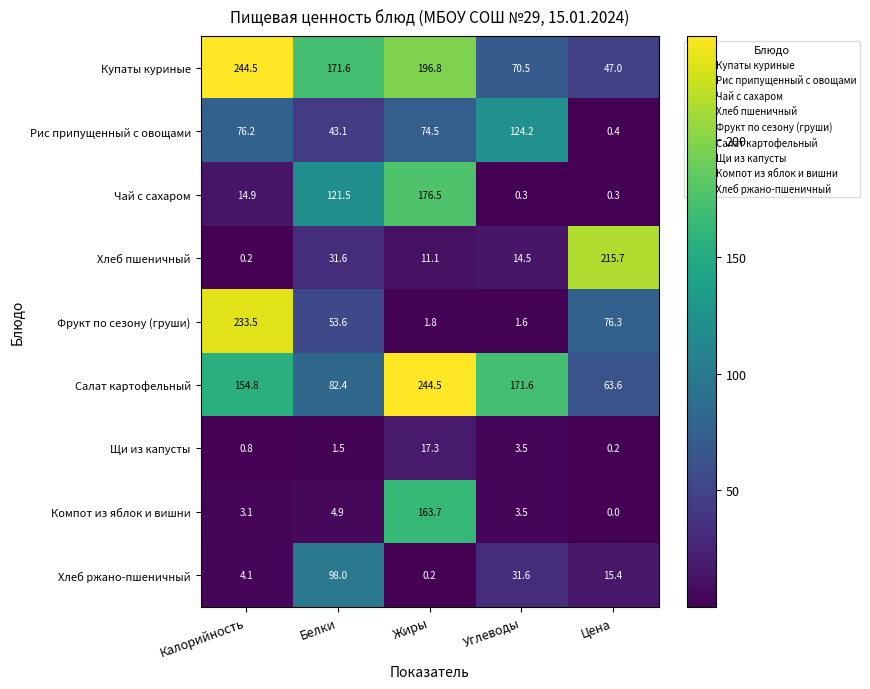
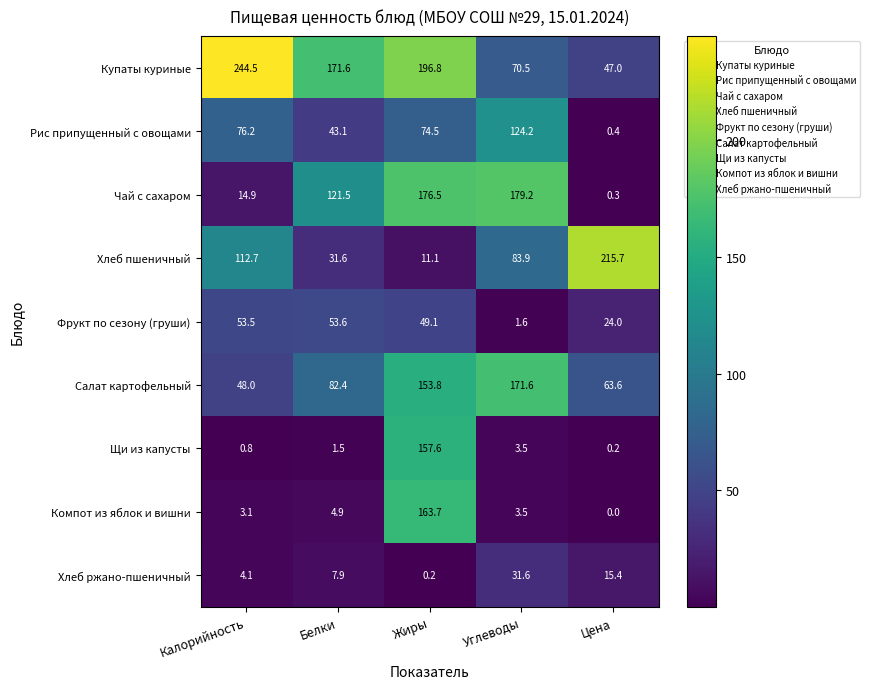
Чай с сахаром, Углеводы: 0.3 -> 179.2
Хлеб пшеничный, Калорийность: 0.2 -> 112.7
Хлеб пшеничный, Углеводы: 14.5 -> 83.9
Фрукт по сезону (груши), Калорийность: 233.5 -> 53.5
Фрукт по сезону (груши), Жиры: 1.8 -> 49.1
Фрукт по сезону (груши), Цена: 76.3 -> 24.0
Салат картофельный, Калорийность: 154.8 -> 48.0
Салат картофельный, Жиры: 244.5 -> 153.8
Щи из капусты, Жиры: 17.3 -> 157.6
Хлеб ржано-пшеничный, Белки: 98.0 -> 7.9
